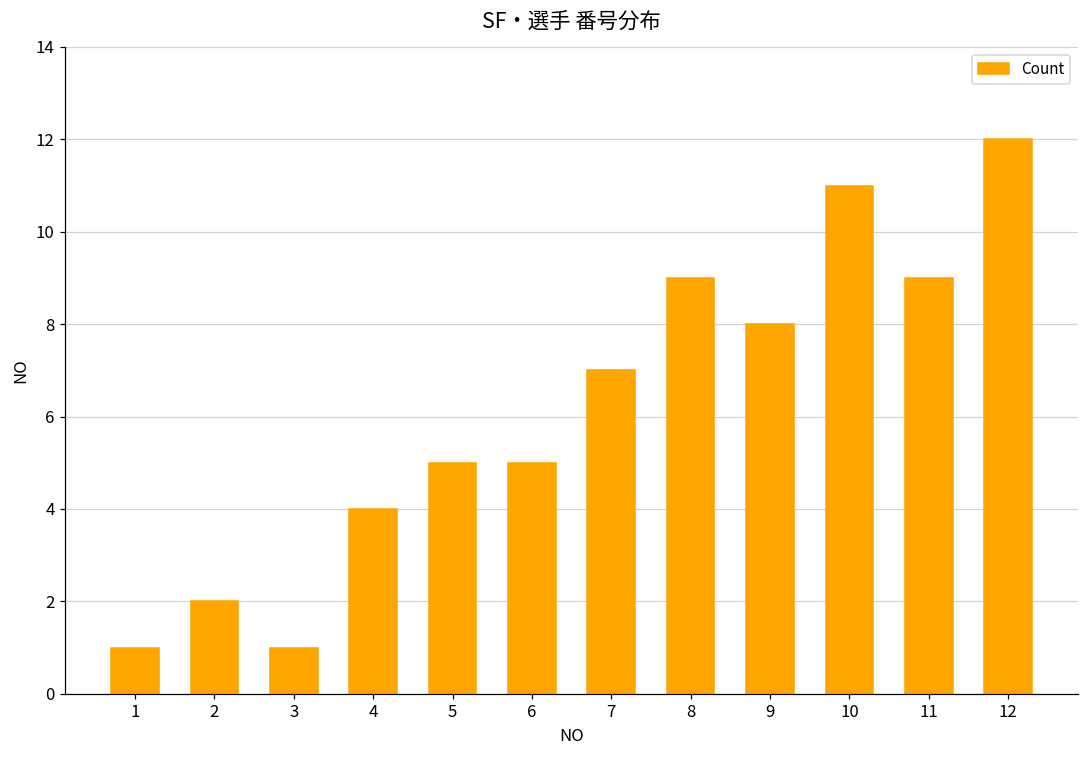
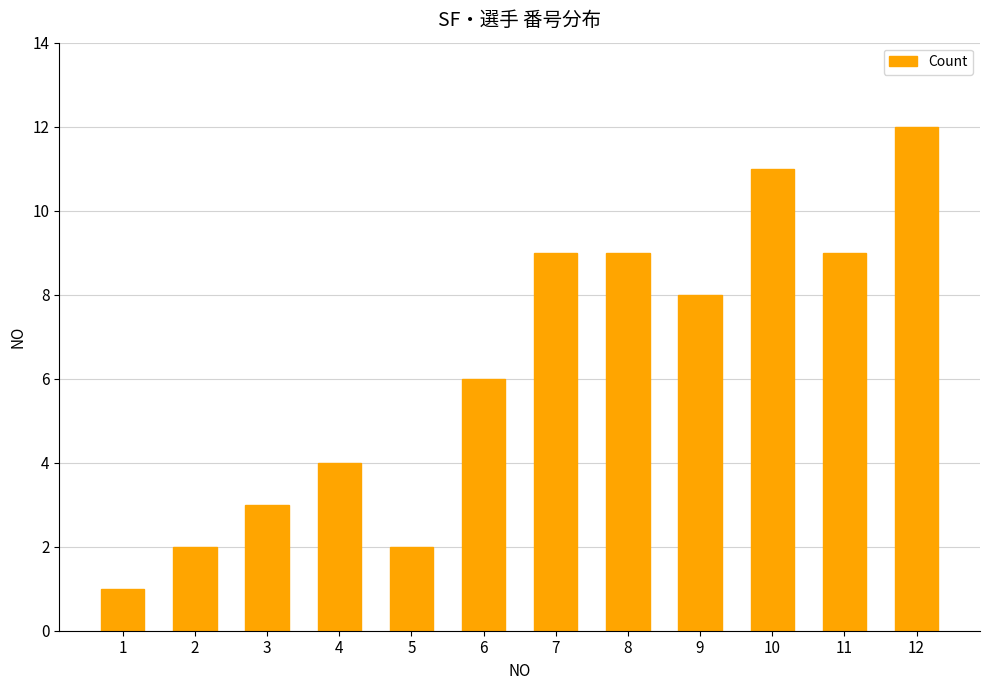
3: 1 -> 3
5: 5 -> 2
6: 5 -> 6
7: 7 -> 9
